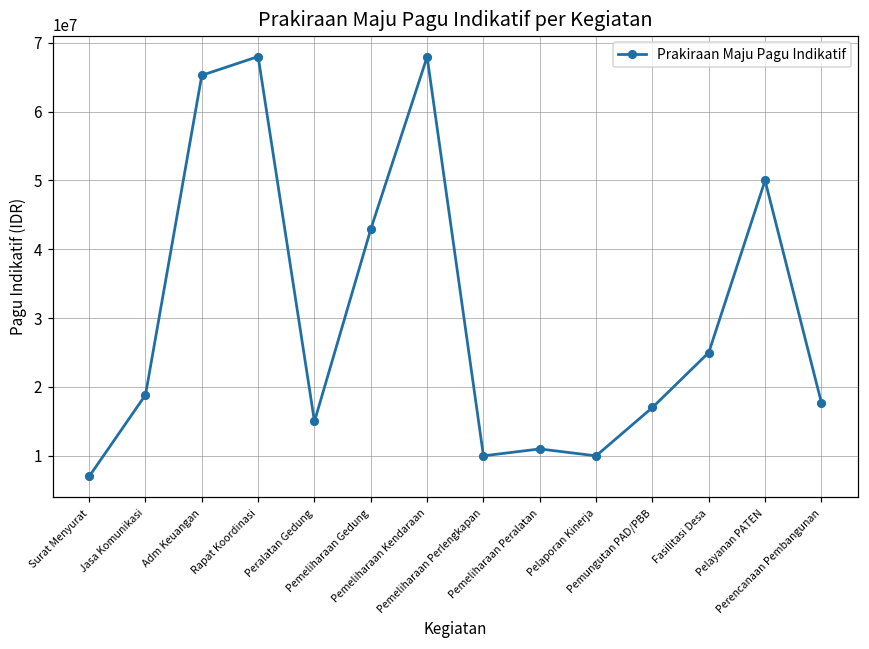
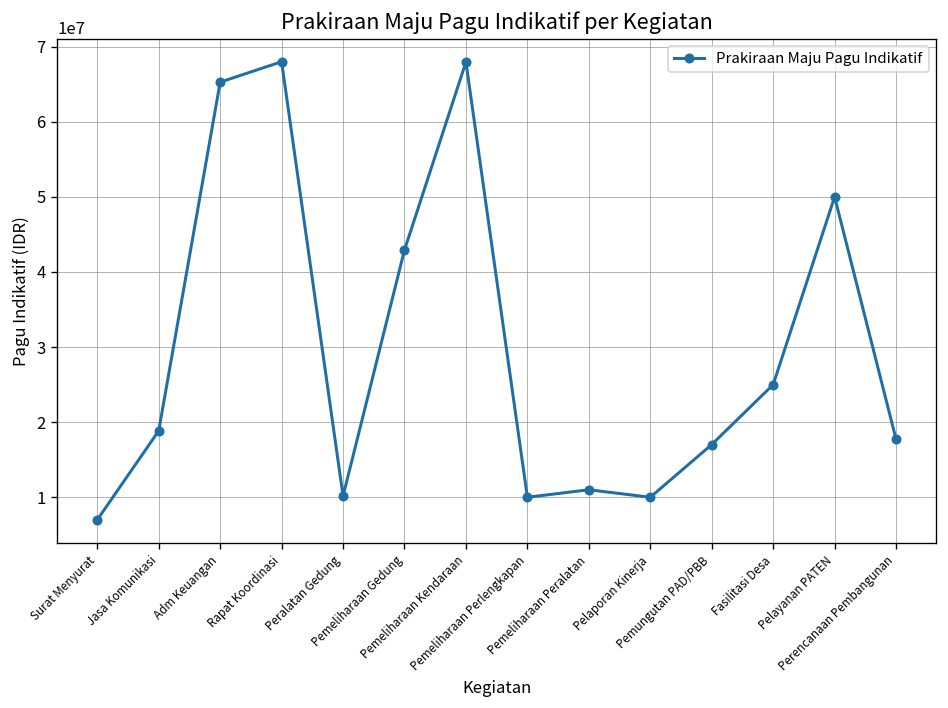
Peralatan Gedung: 15000000 -> 10000000
